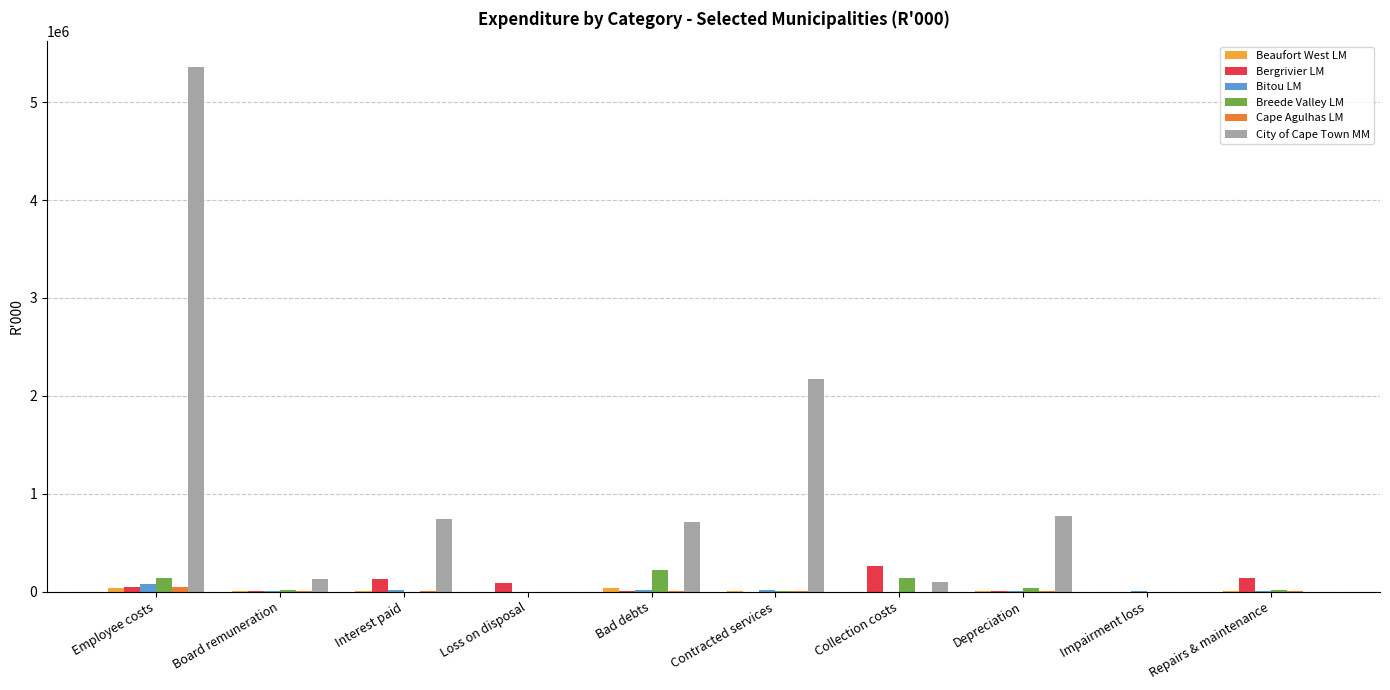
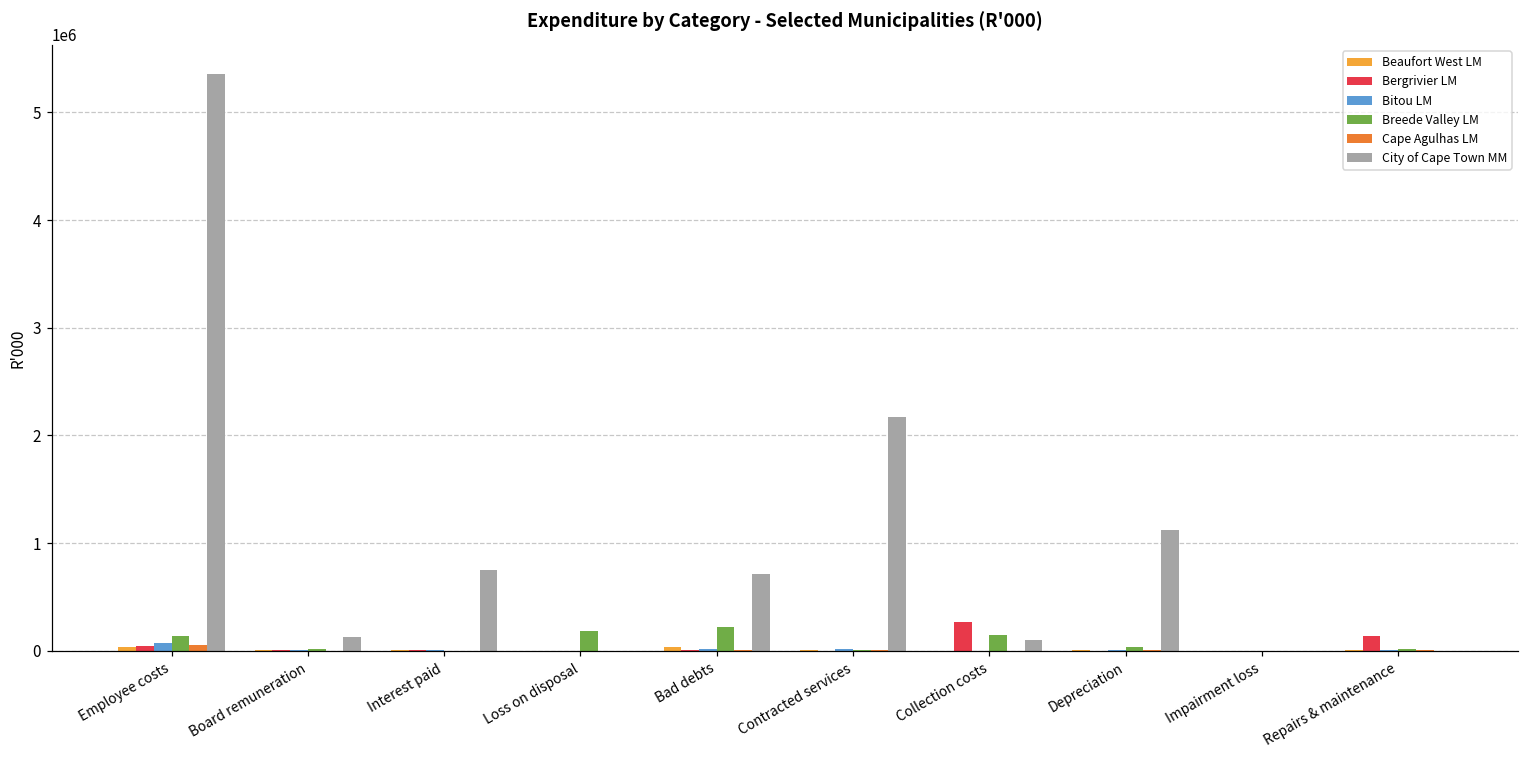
Bergrivier LM, Interest paid: 100000 -> 0
Bergrivier LM, Loss on disposal: 100000 -> 0
Breede Valley LM, Loss on disposal: 0 -> 200000
City of Cape Town MM, Depreciation: 800000 -> 1100000
